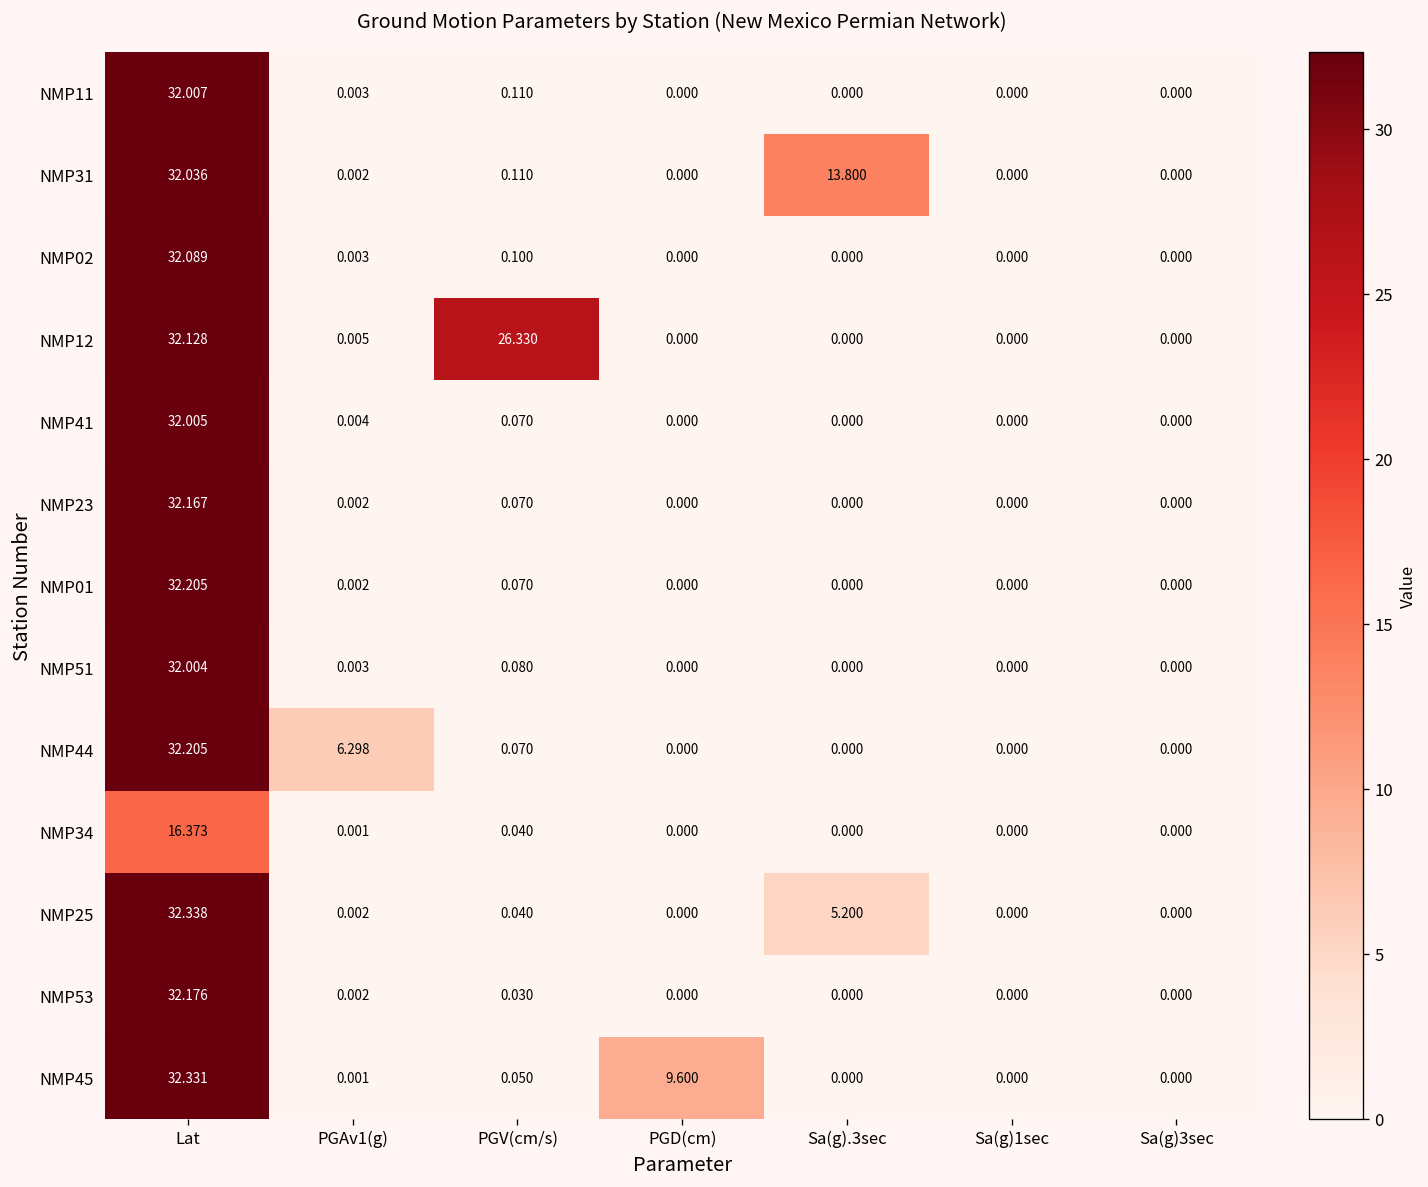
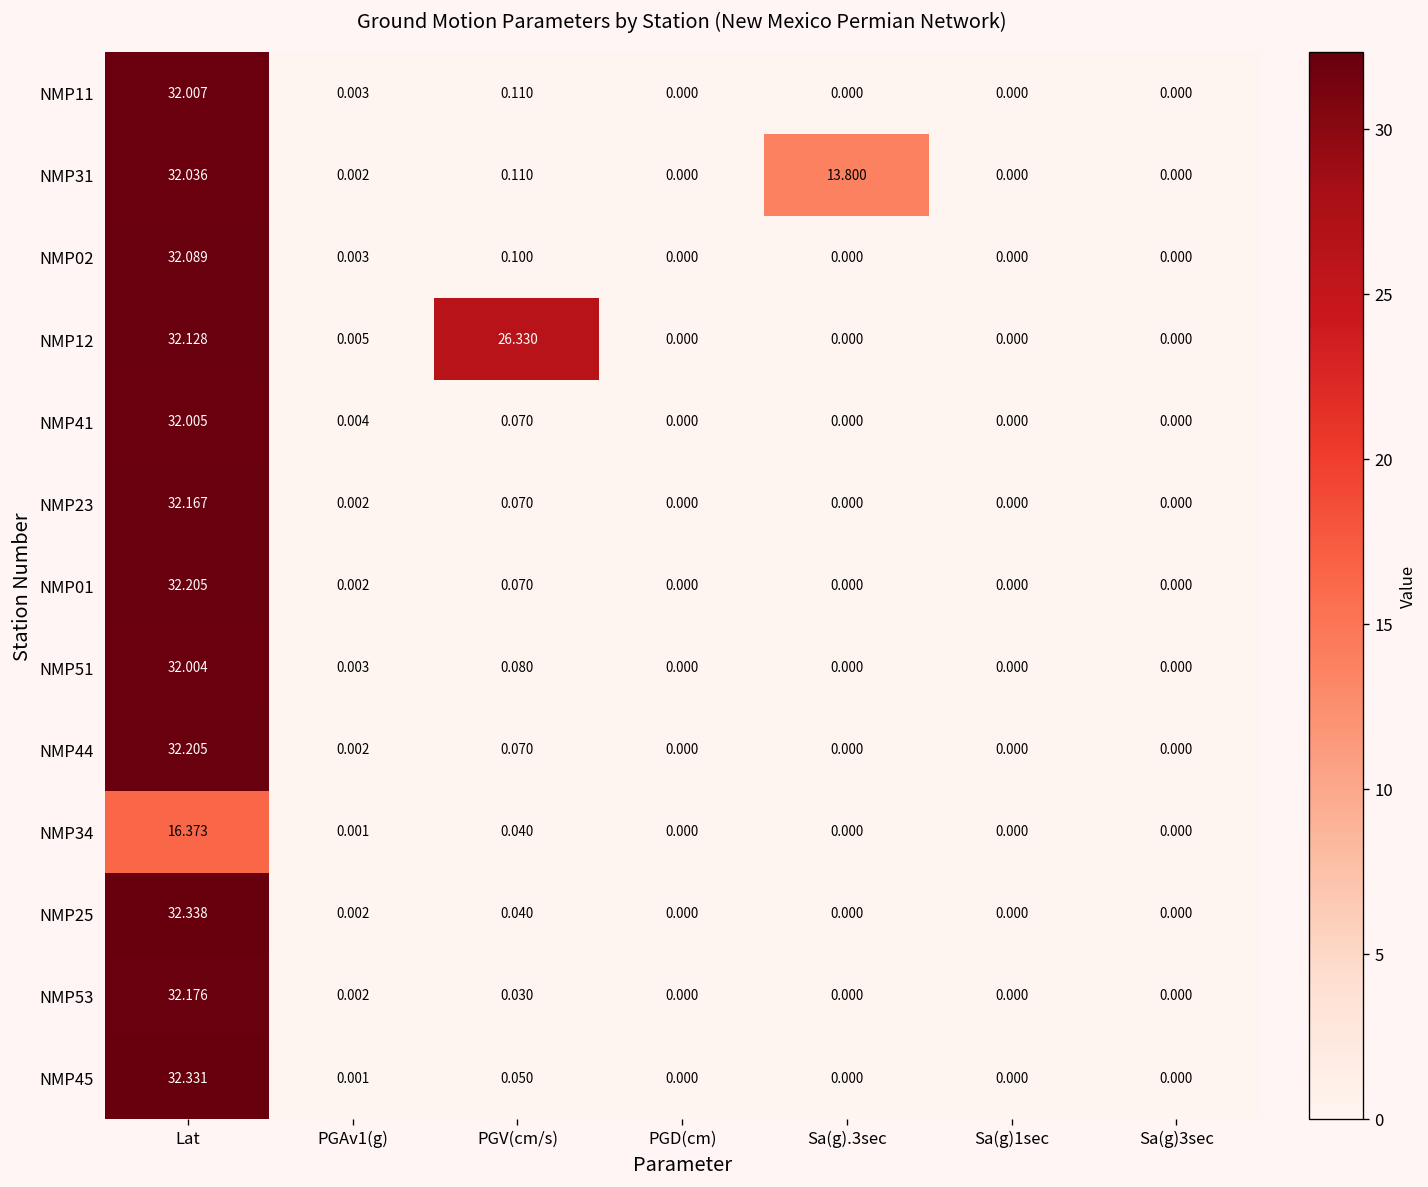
NMP44, PGAv1(g): 6.298 -> 0.002
NMP25, Sa(g).3sec: 5.200 -> 0.000
NMP45, PGD(cm): 9.600 -> 0.000
